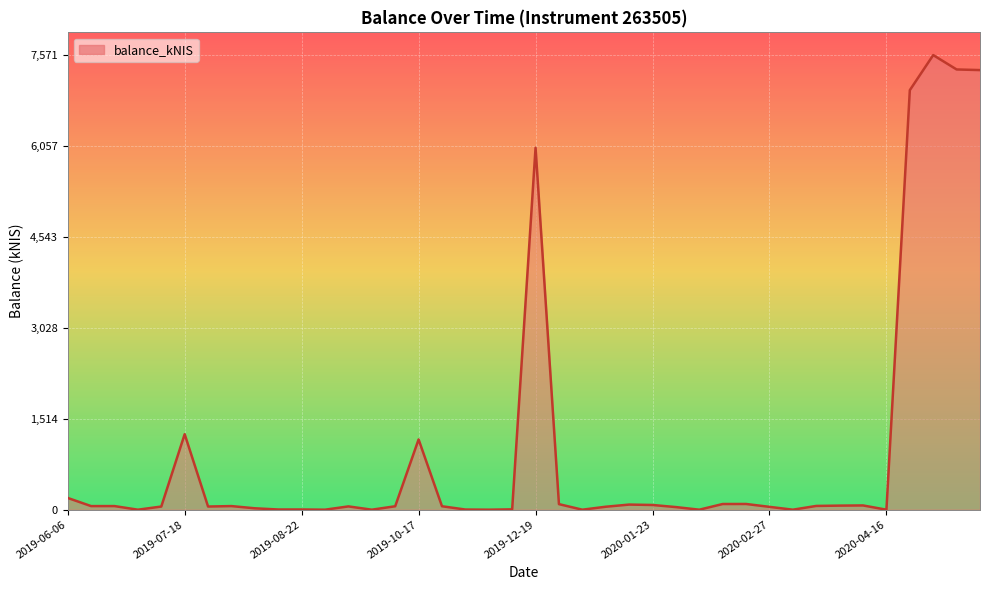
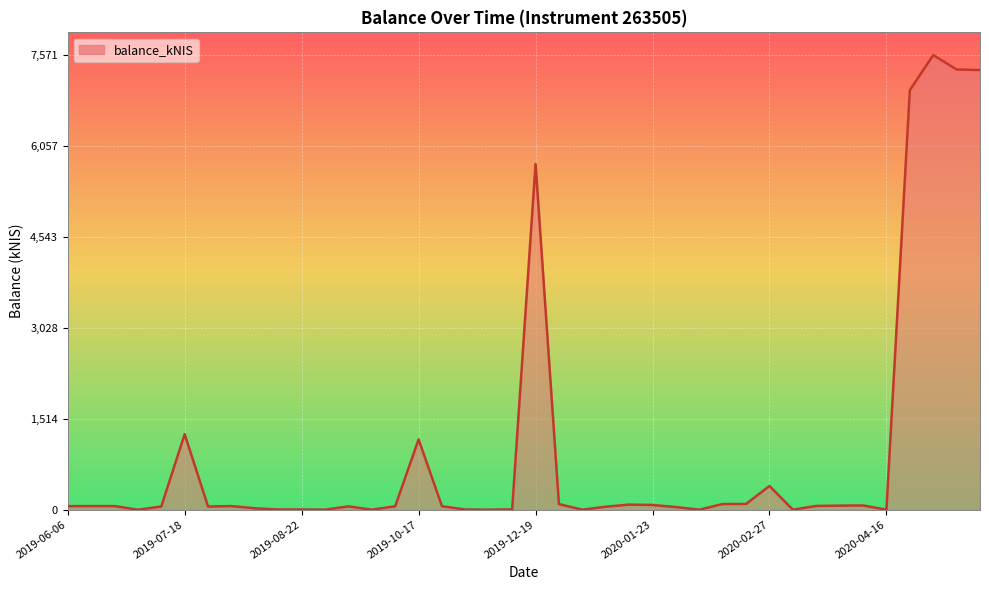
2019-06-06: 200 -> 100
2019-12-19: 6,000 -> 5,800
2020-02-27: 0 -> 400
